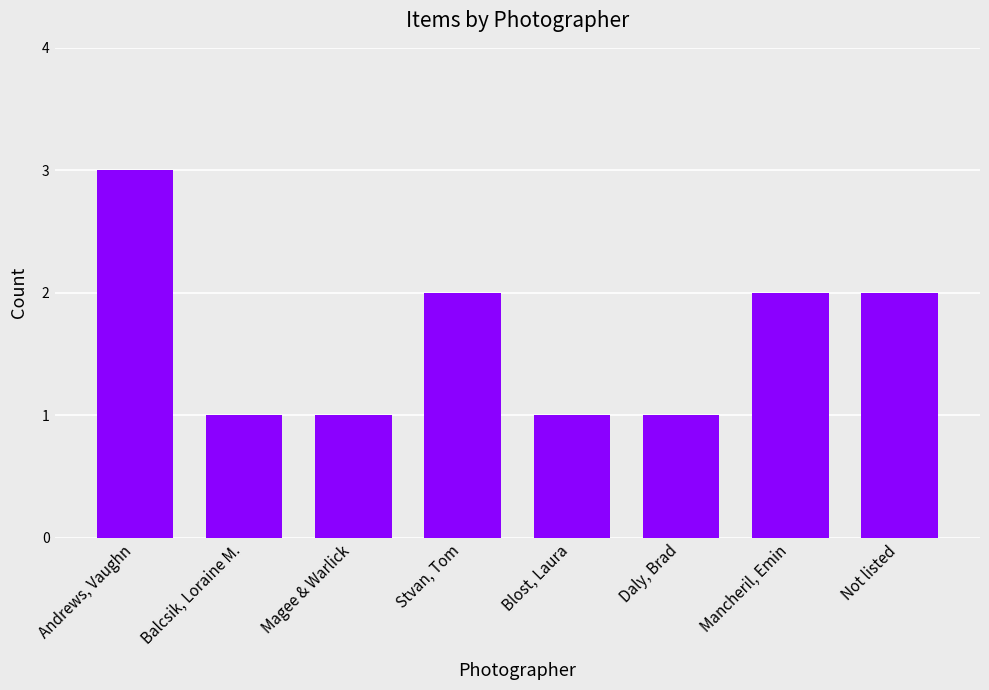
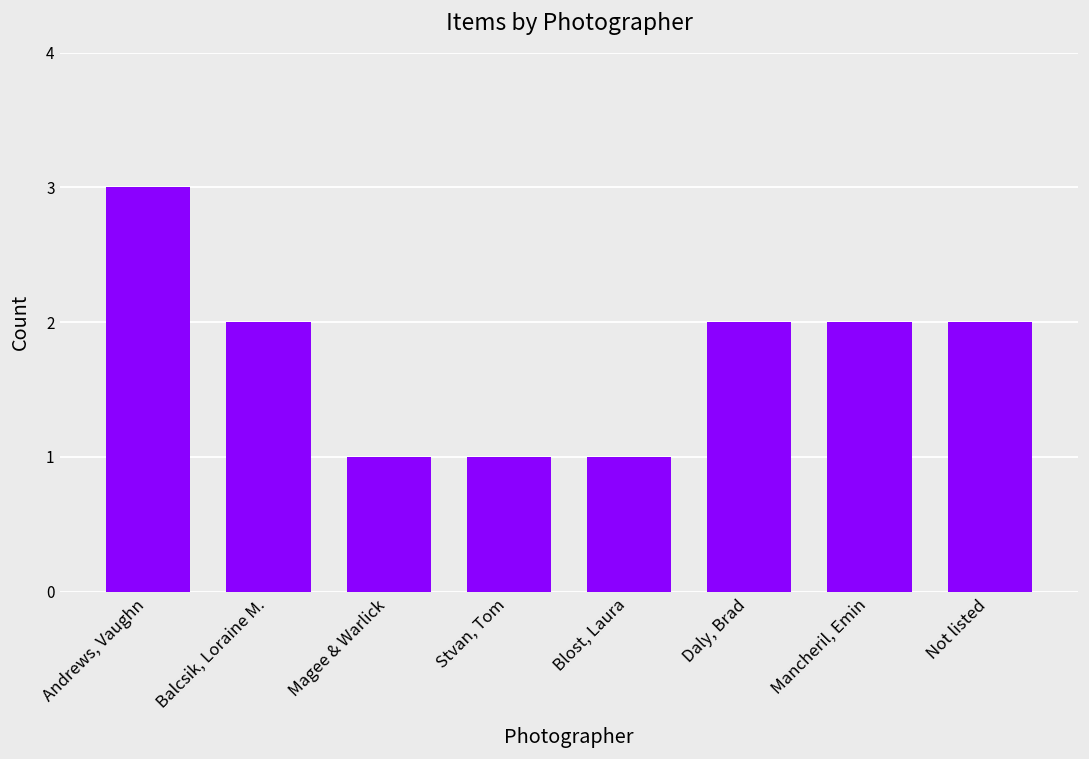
Balcsik, Loraine M.: 1 -> 2
Stvan, Tom: 2 -> 1
Daly, Brad: 1 -> 2
